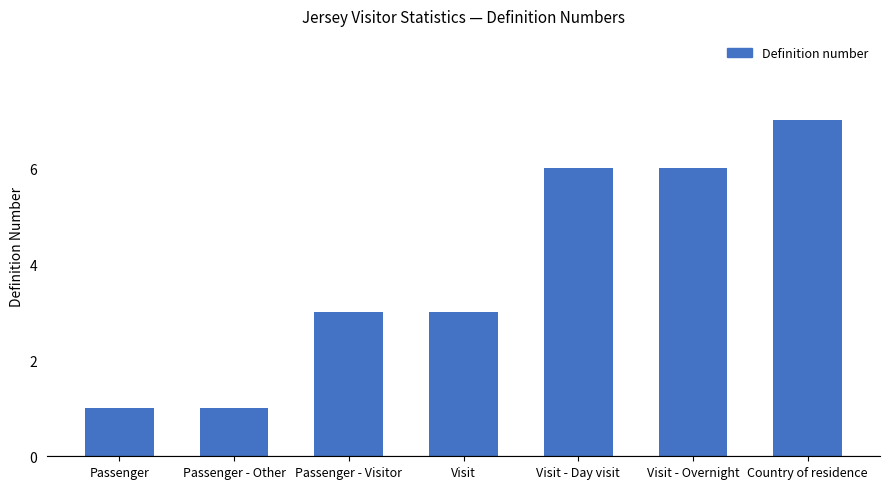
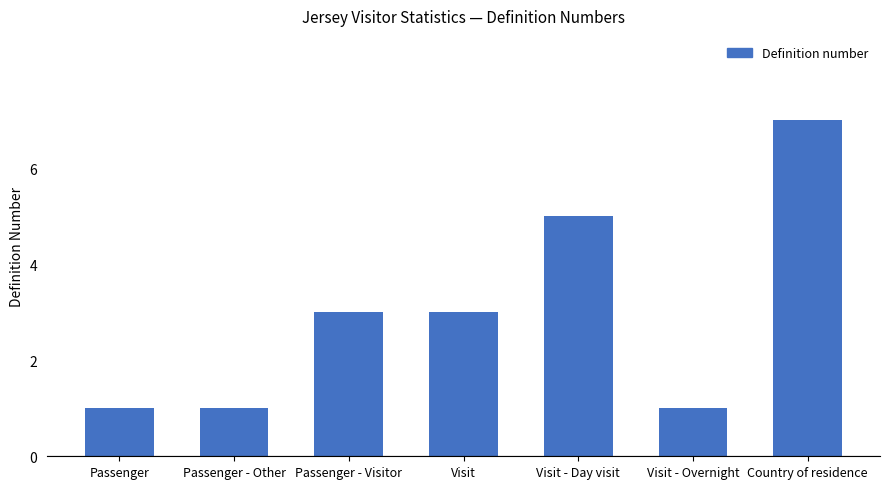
Visit - Day visit: 6 -> 5
Visit - Overnight: 6 -> 1
